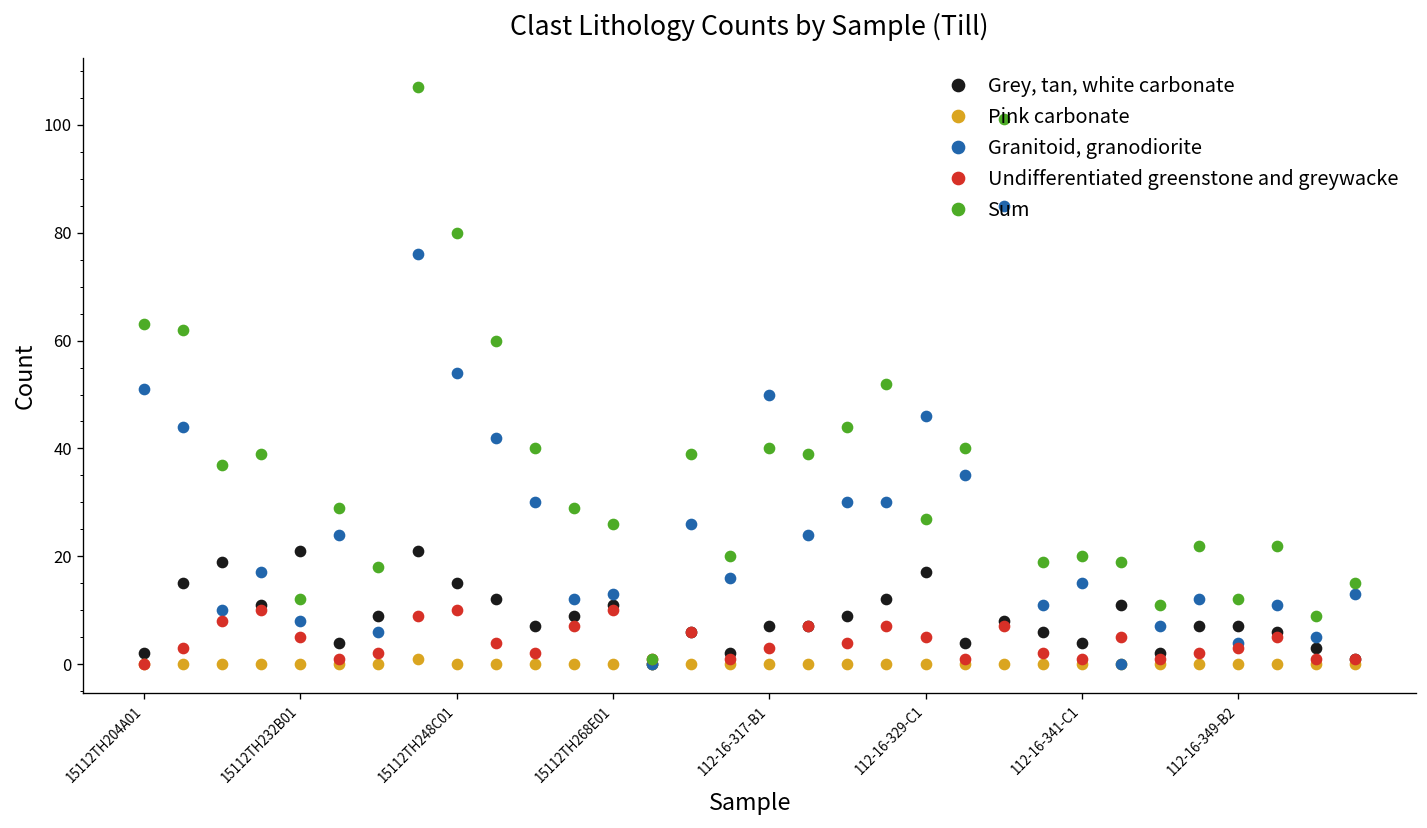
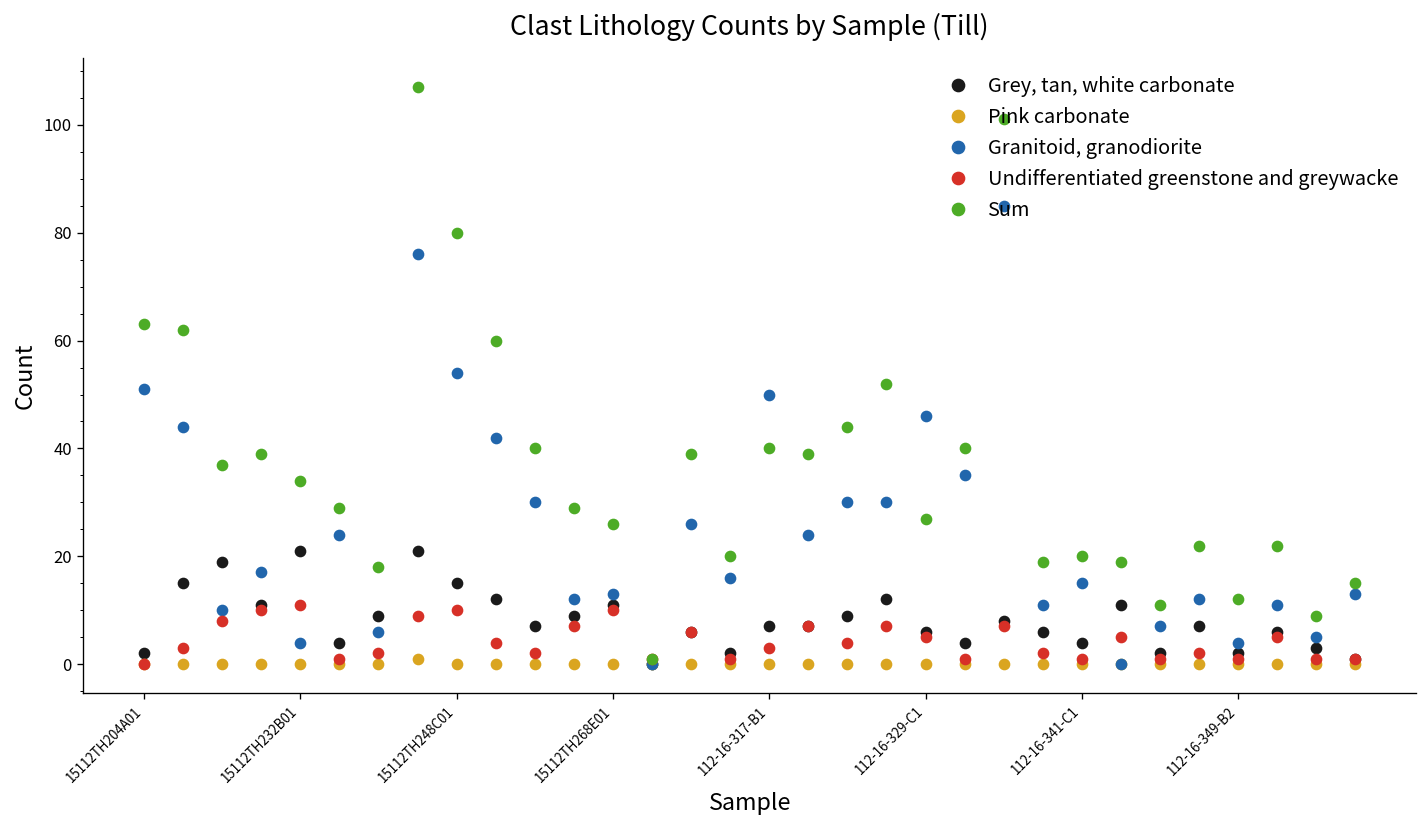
Granitoid, granodiorite, 15112TH232B01: 8 -> 4
Undifferentiated greenstone and greywacke, 15112TH232B01: 5 -> 11
Sum, 15112TH232B01: 12 -> 34
Grey, tan, white carbonate, 112-16-329-C1: 17 -> 6
Grey, tan, white carbonate, 112-16-349-B2: 7 -> 2
Undifferentiated greenstone and greywacke, 112-16-349-B2: 3 -> 1
